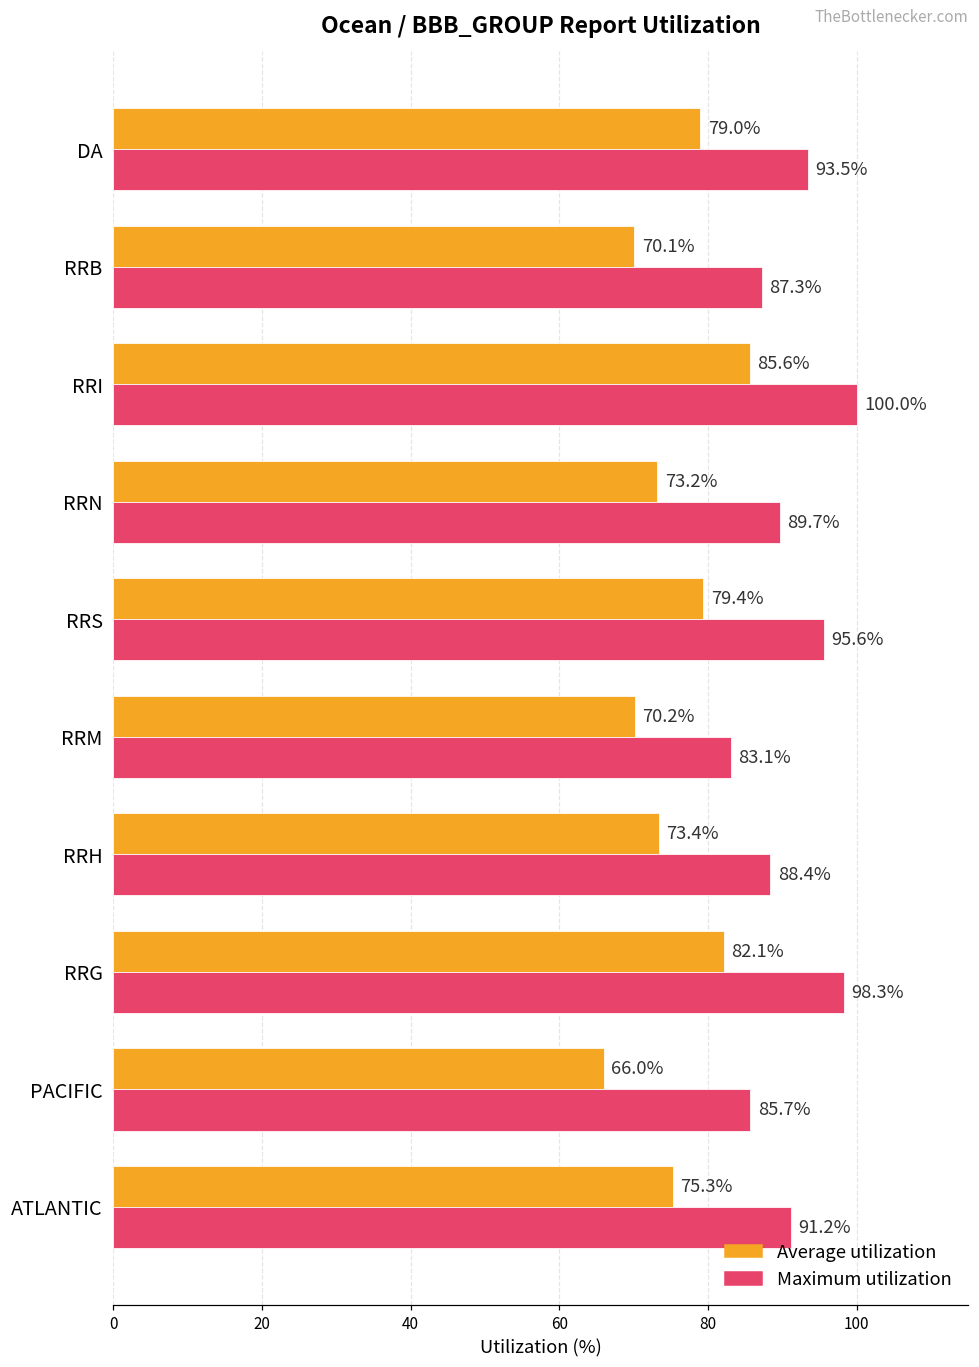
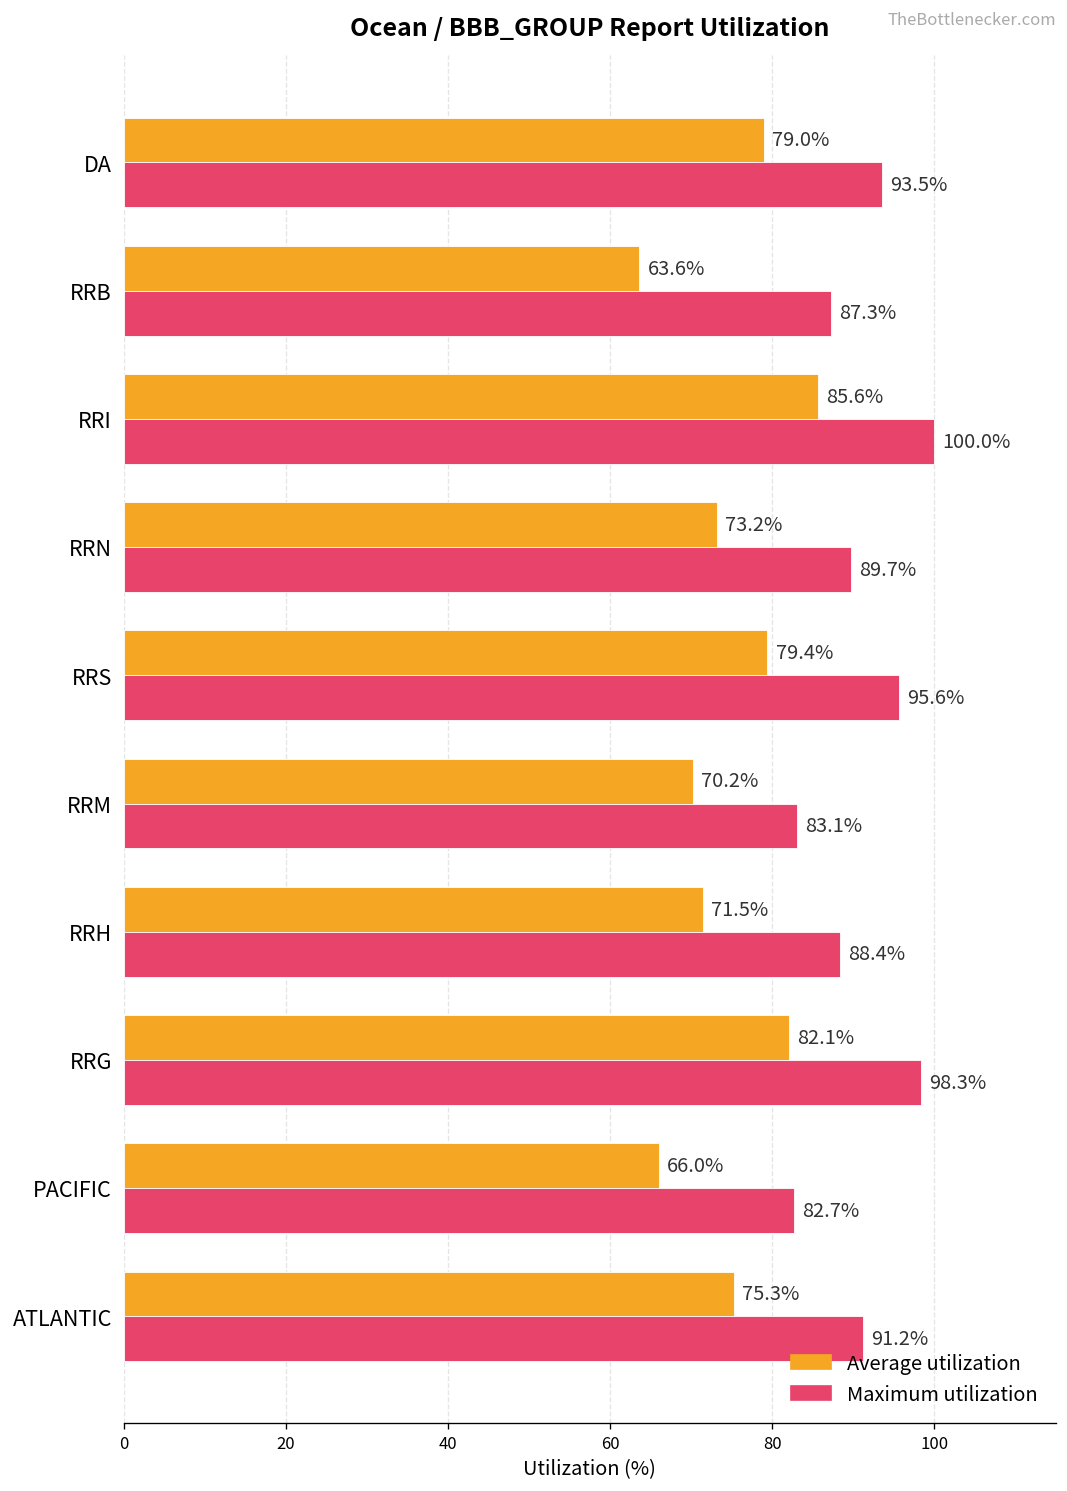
Average utilization, RRB: 70.1% -> 63.6%
Average utilization, RRH: 73.4% -> 71.5%
Maximum utilization, PACIFIC: 85.7% -> 82.7%
